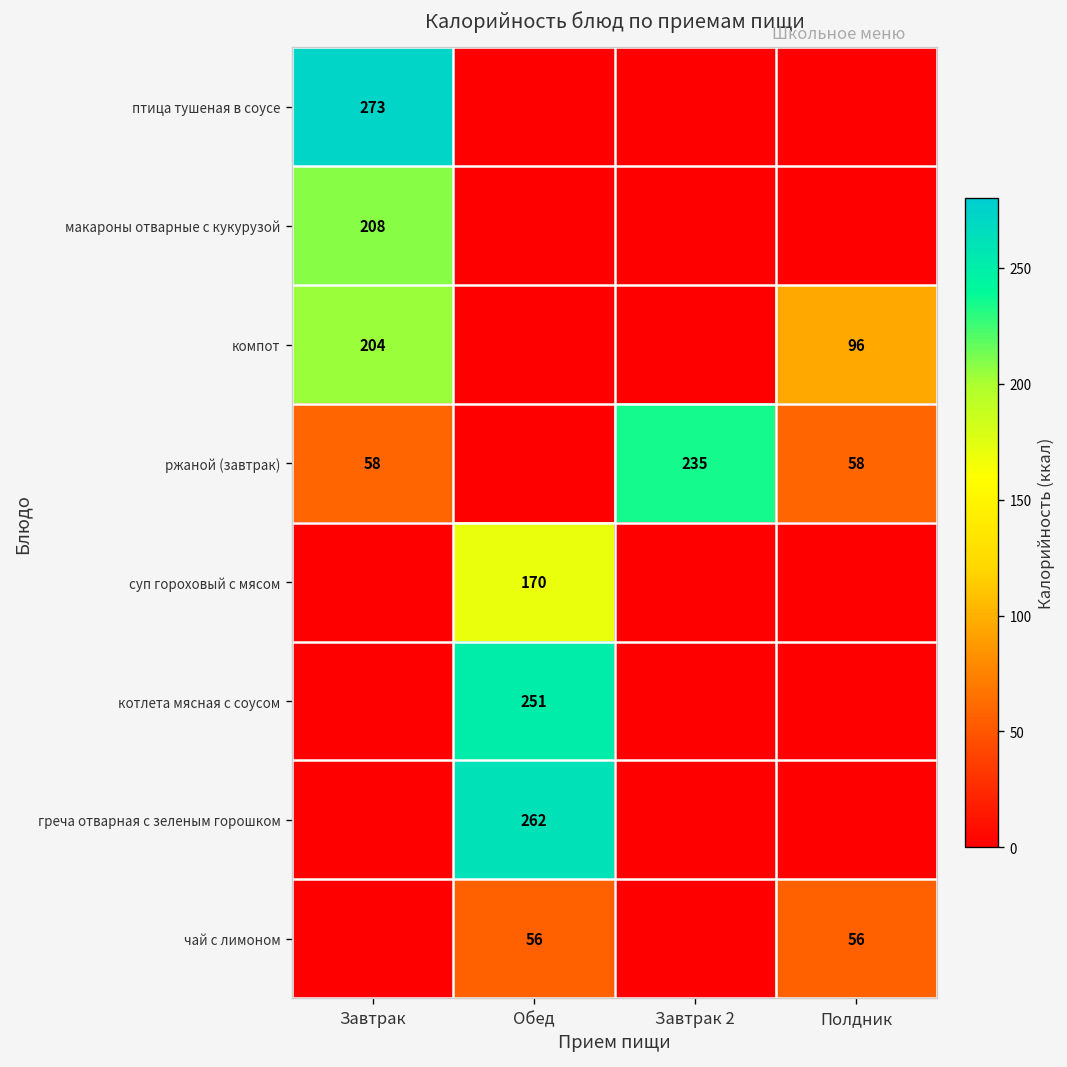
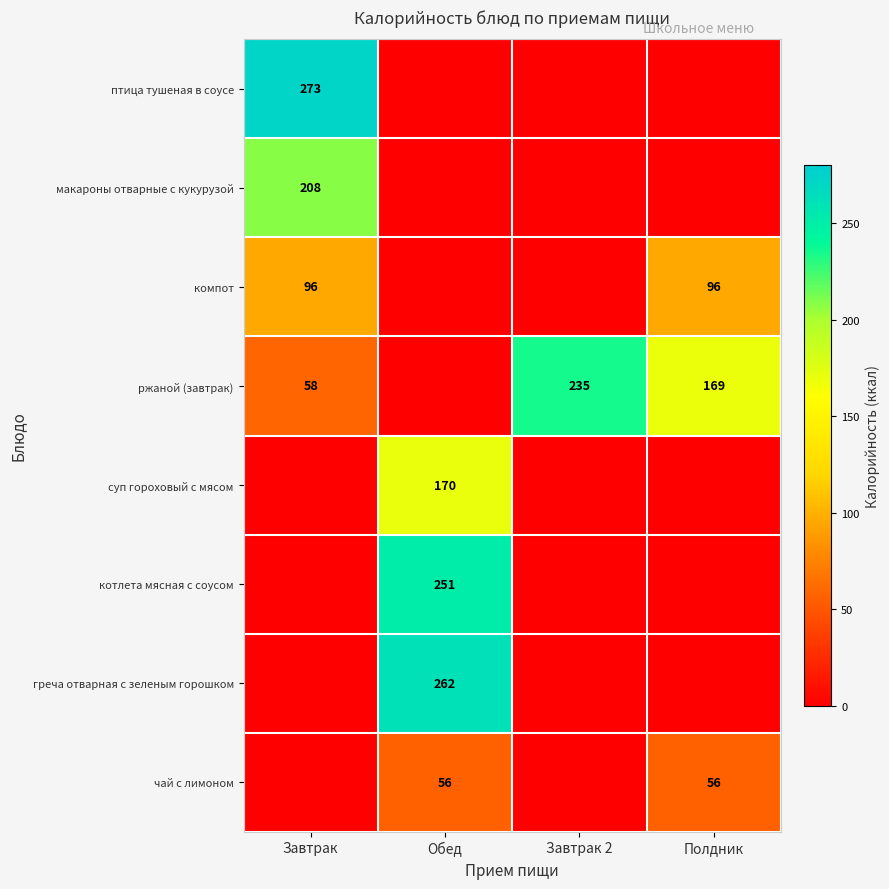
компот, Завтрак: 204 -> 96
ржаной (завтрак), Полдник: 58 -> 169
